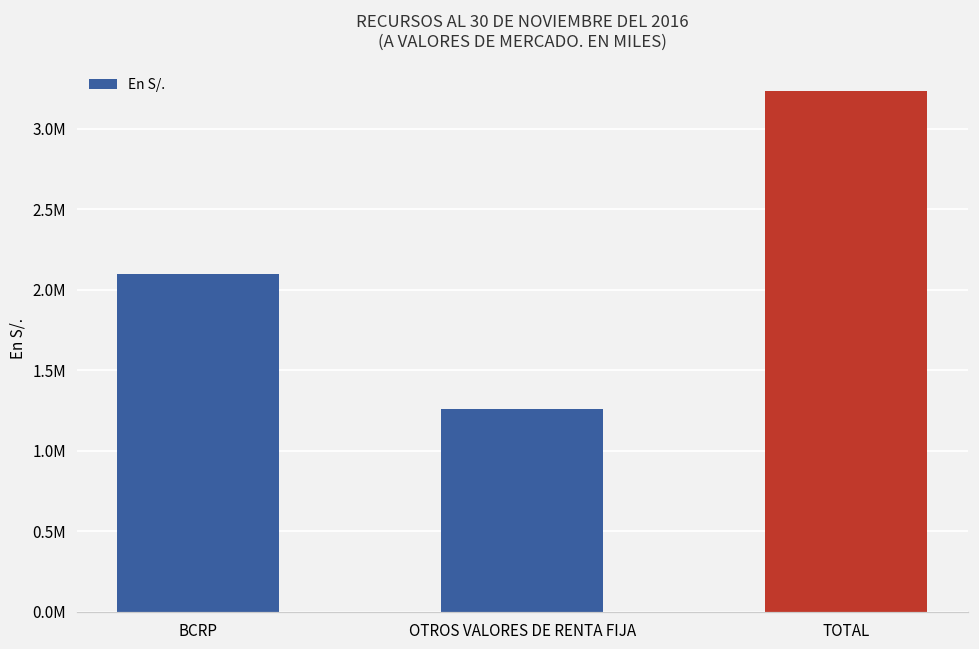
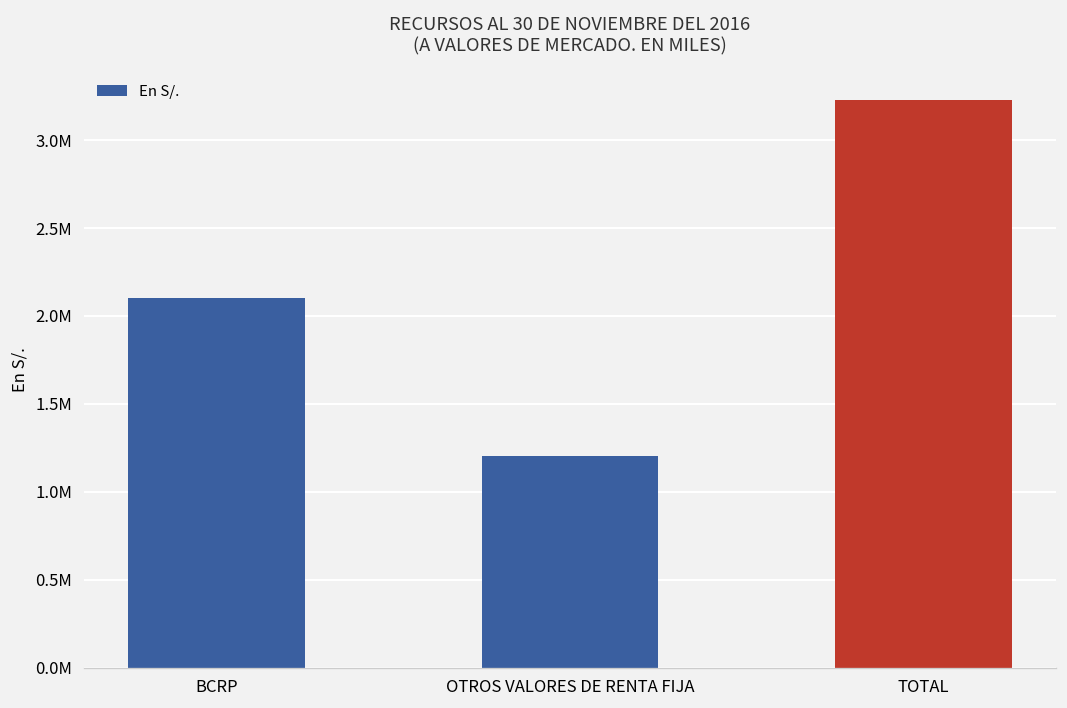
OTROS VALORES DE RENTA FIJA: 1260000 -> 1200000
